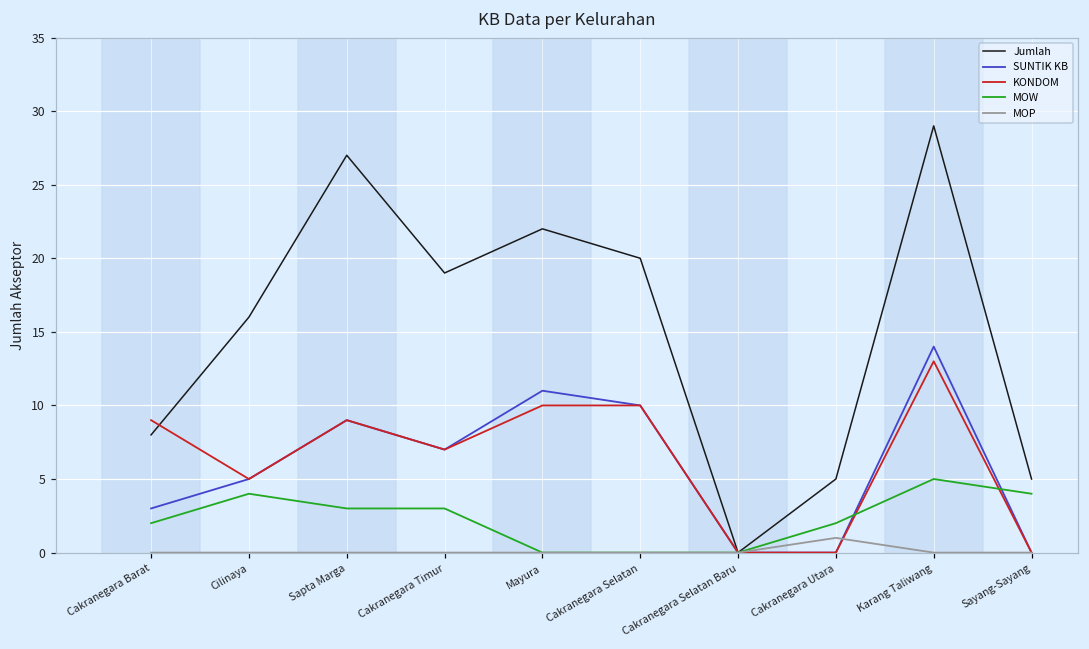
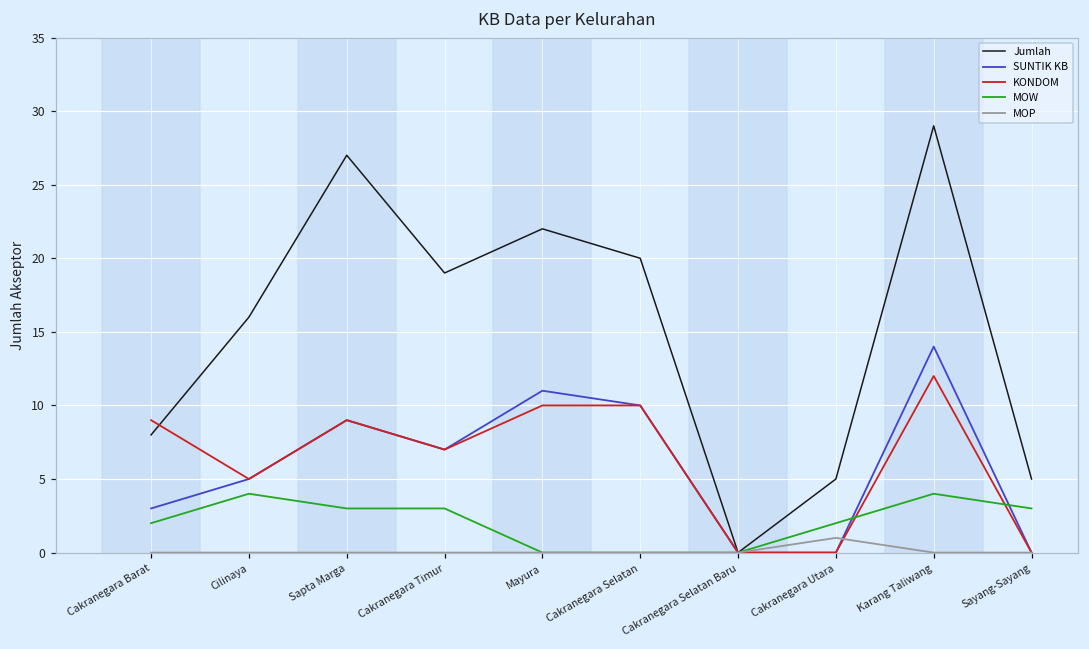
KONDOM, Karang Taliwang: 13 -> 12
MOW, Karang Taliwang: 5 -> 4
MOW, Sayang-Sayang: 4 -> 3
